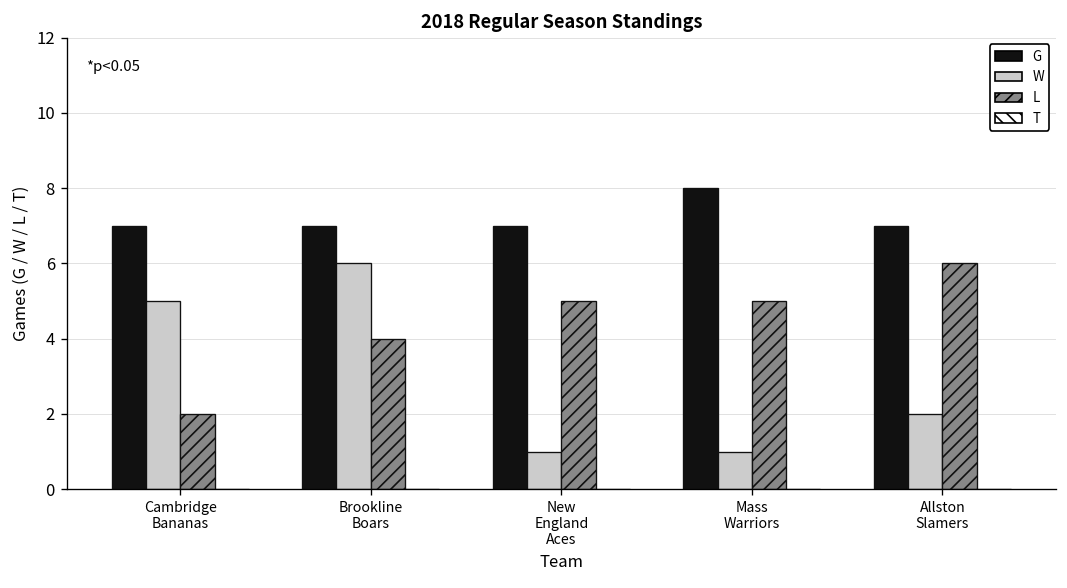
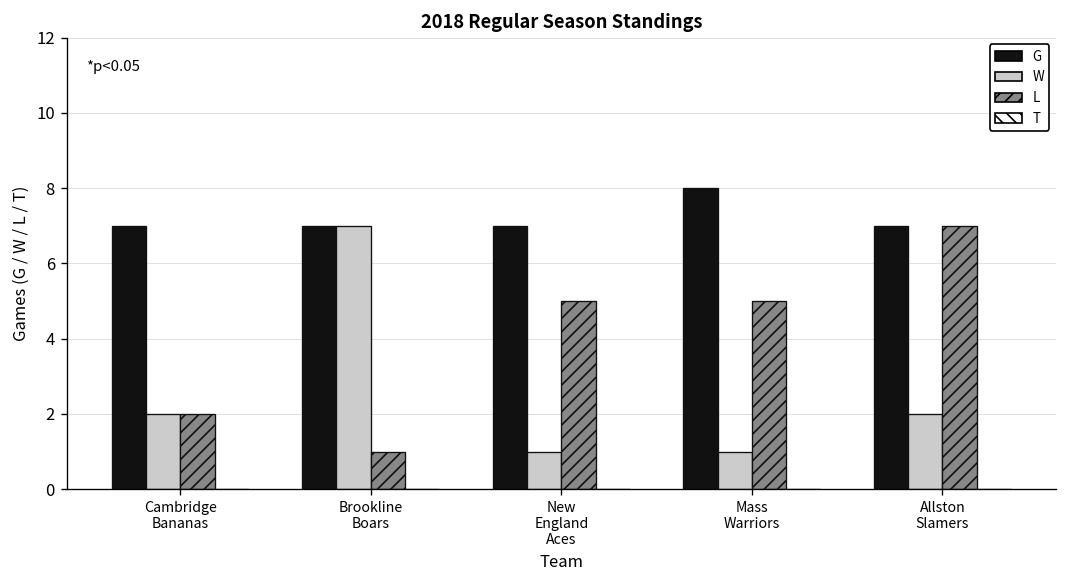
W, Cambridge Bananas: 5 -> 2
W, Brookline Boars: 6 -> 7
L, Brookline Boars: 4 -> 1
L, Allston Slamers: 6 -> 7
